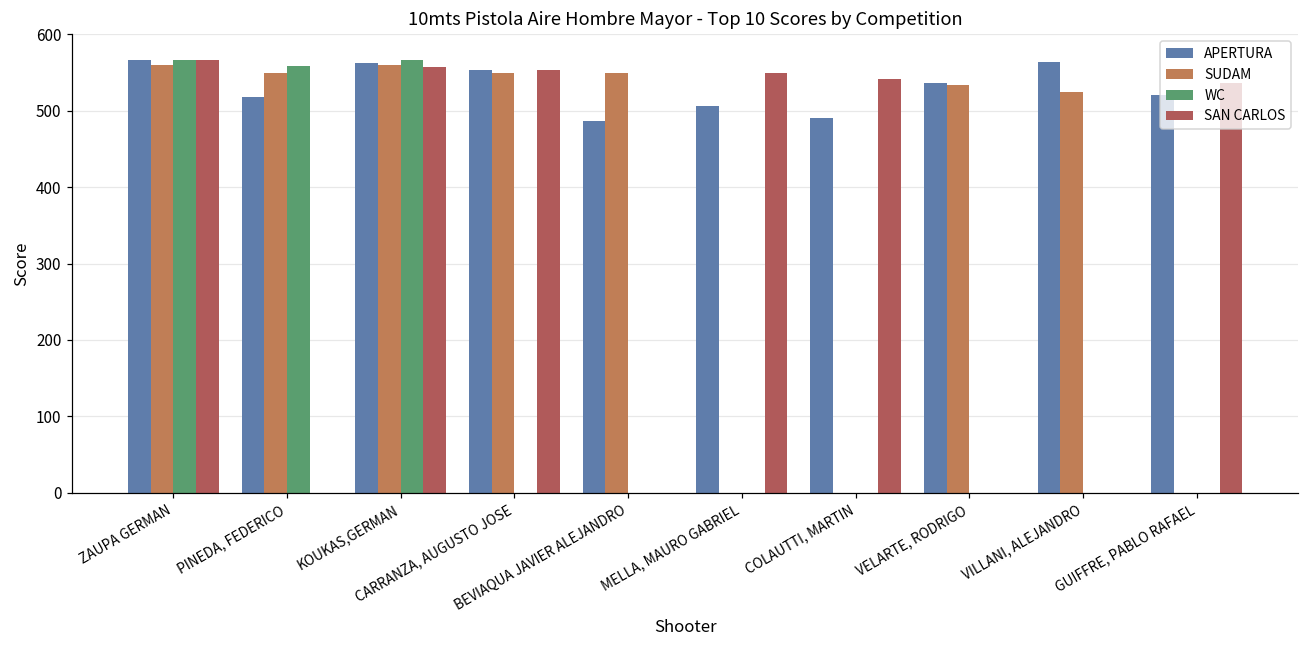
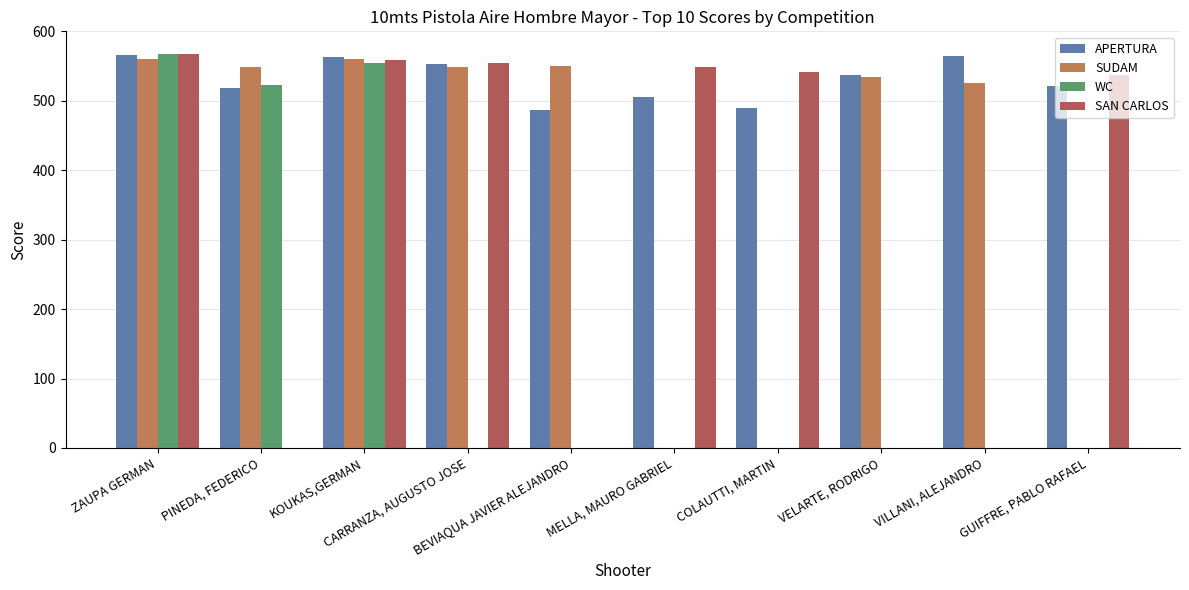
WC, PINEDA, FEDERICO: 560 -> 520
WC, KOUKAS,GERMAN: 570 -> 550
